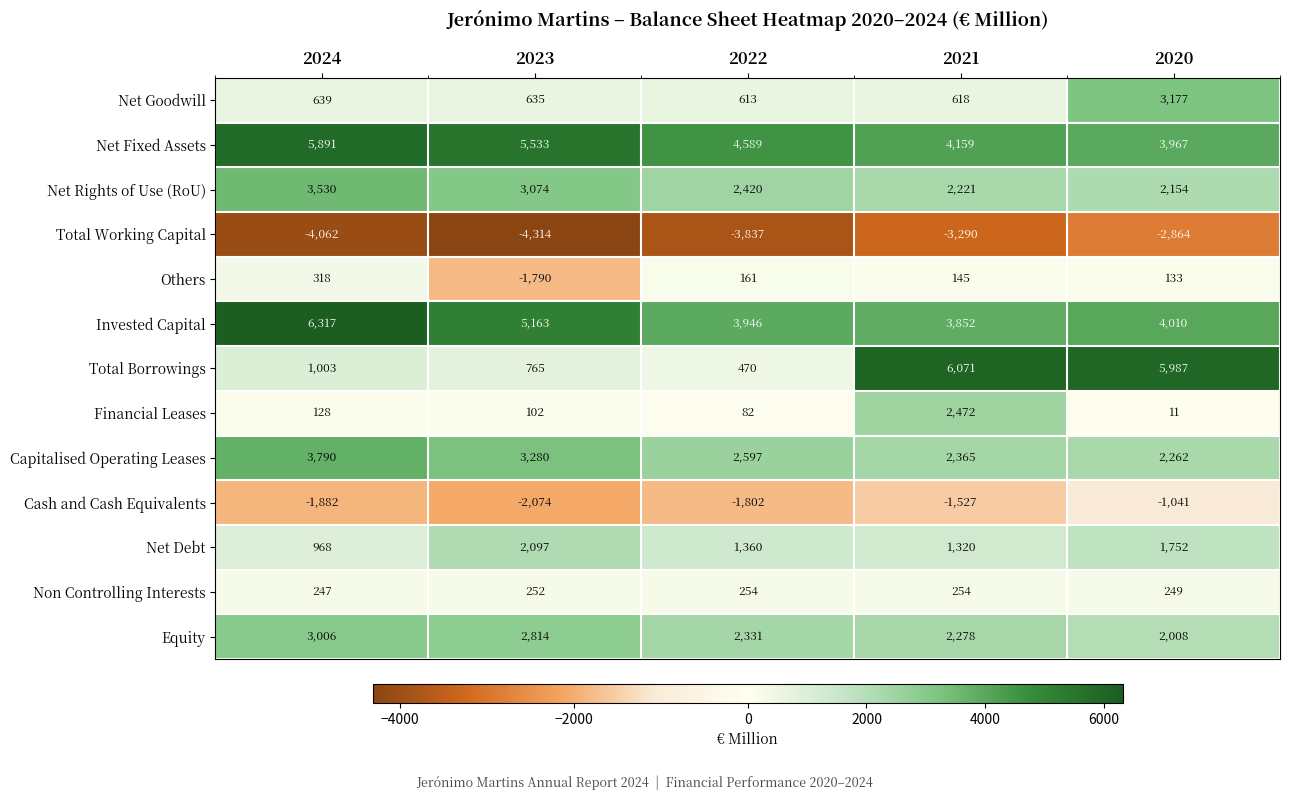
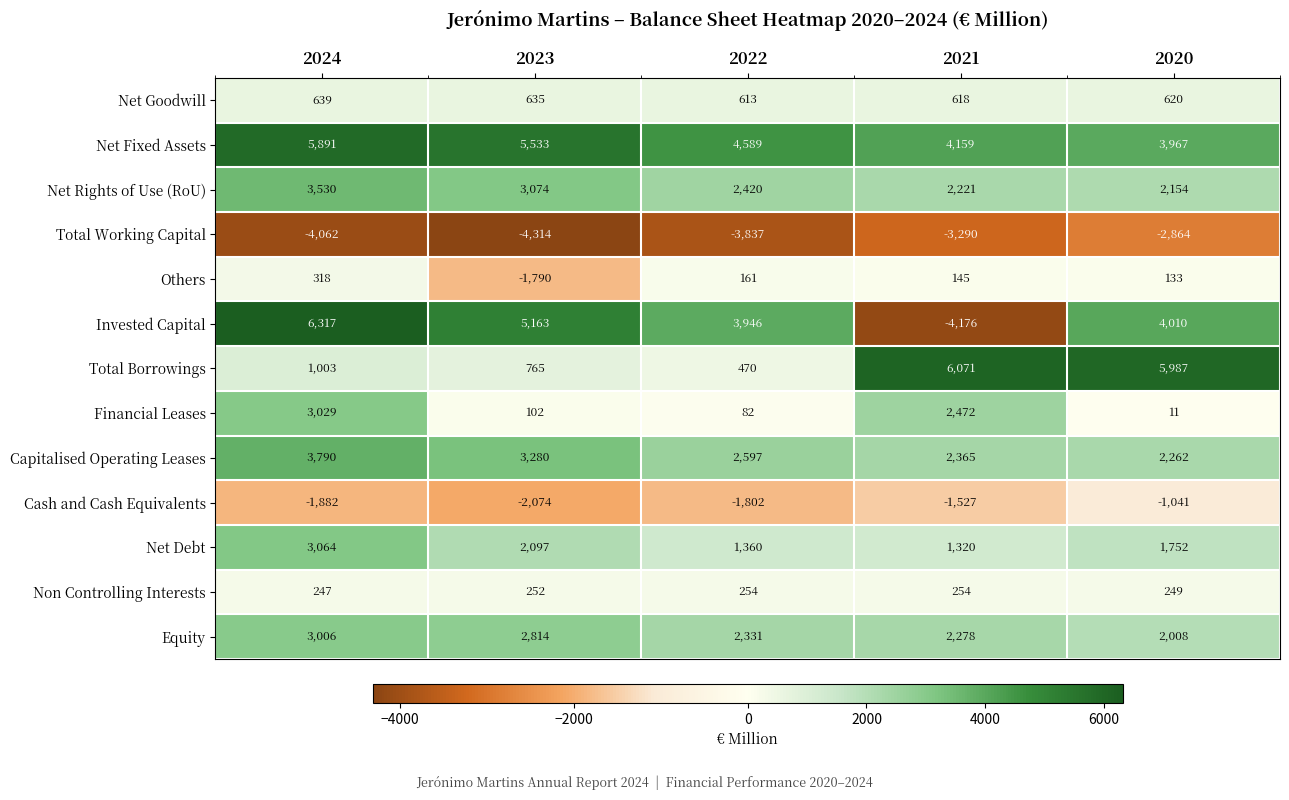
Net Goodwill, 2020: 3,177 -> 620
Invested Capital, 2021: 3,852 -> -4,176
Financial Leases, 2024: 128 -> 3,029
Net Debt, 2024: 968 -> 3,064
